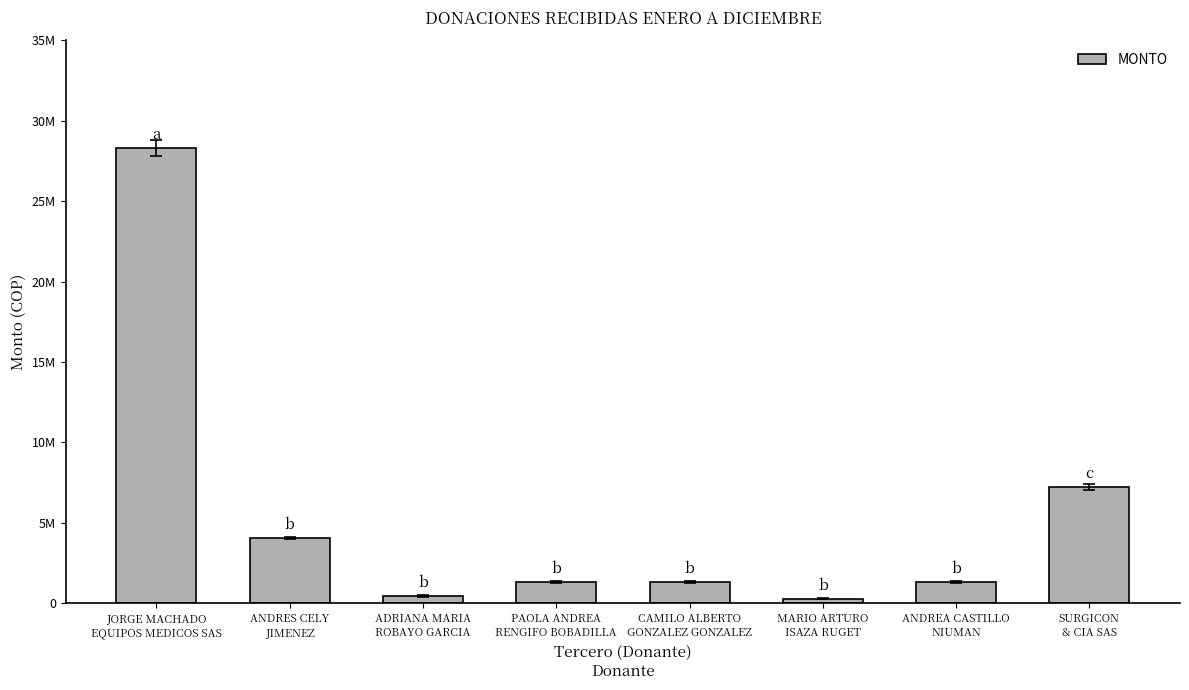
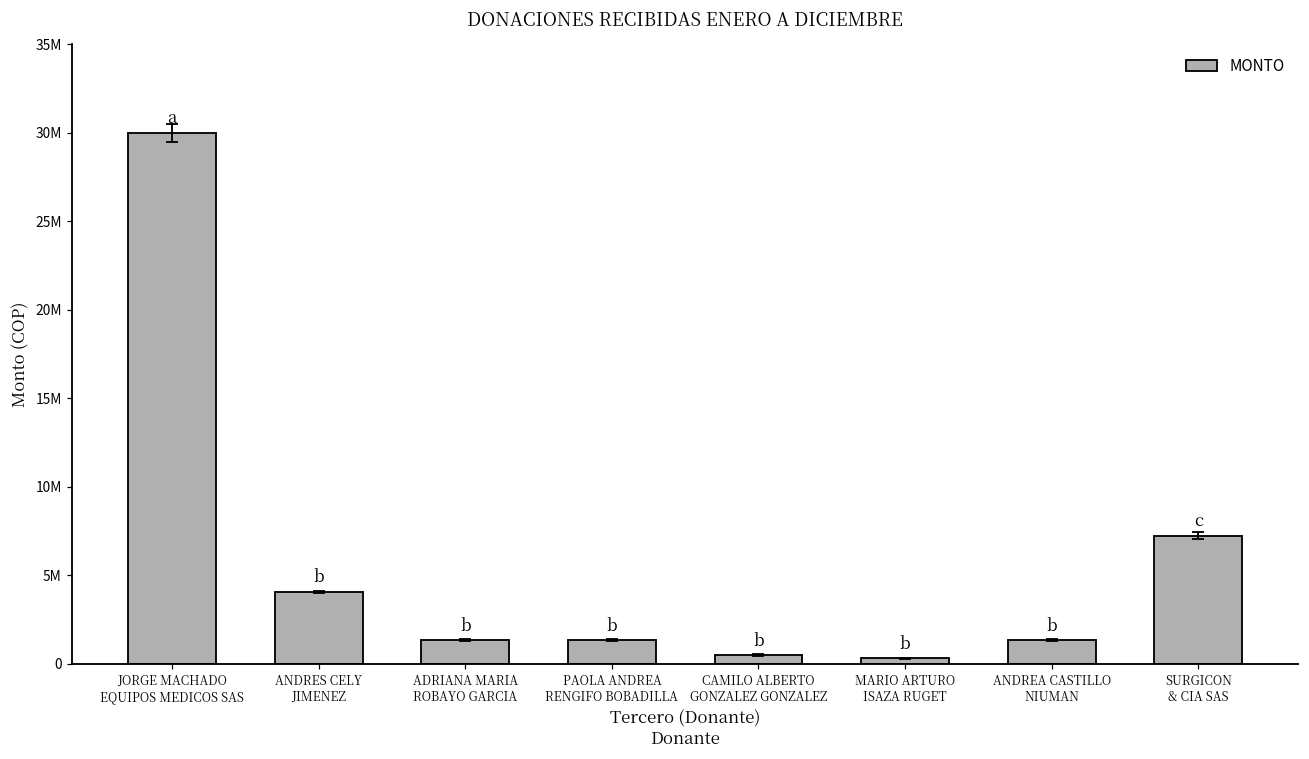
MONTO, JORGE MACHADO EQUIPOS MEDICOS SAS: 28300000 -> 30000000
MONTO, ADRIANA MARIA ROBAYO GARCIA: 500000 -> 1300000
MONTO, CAMILO ALBERTO GONZALEZ GONZALEZ: 1300000 -> 500000
